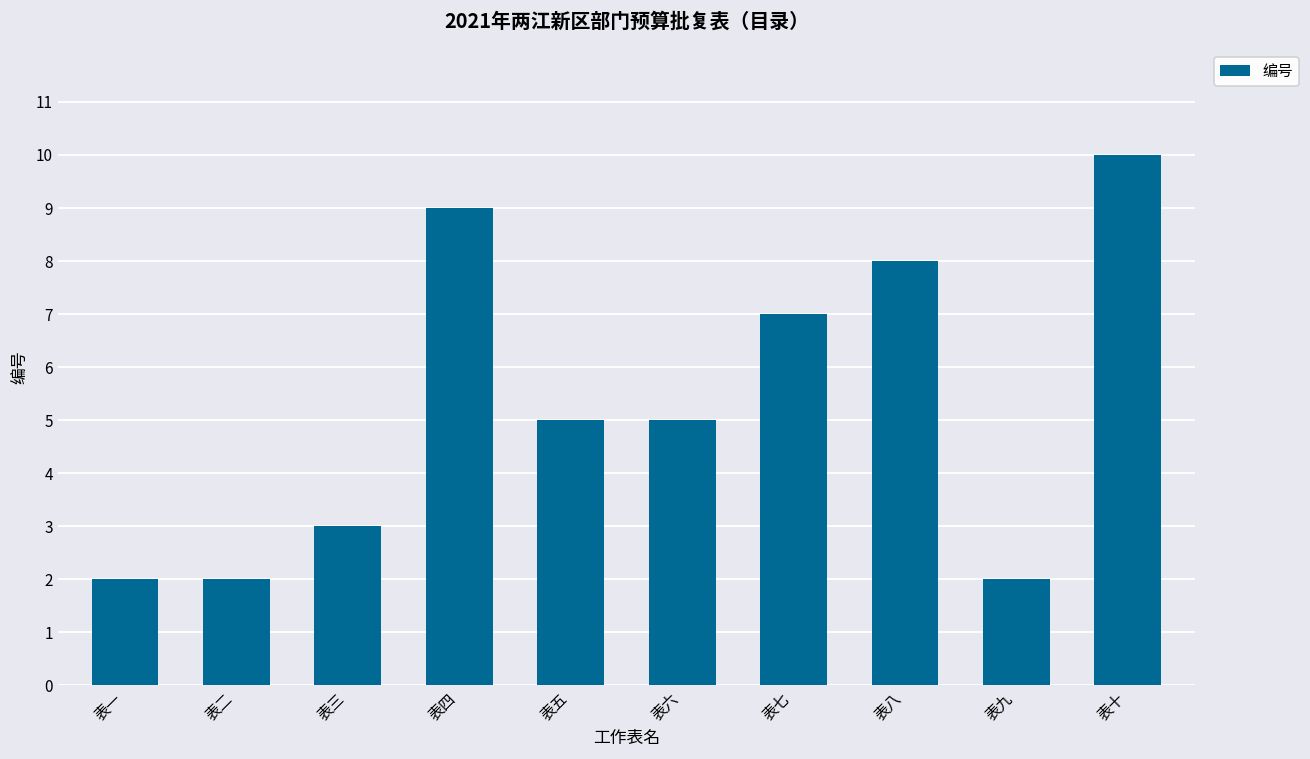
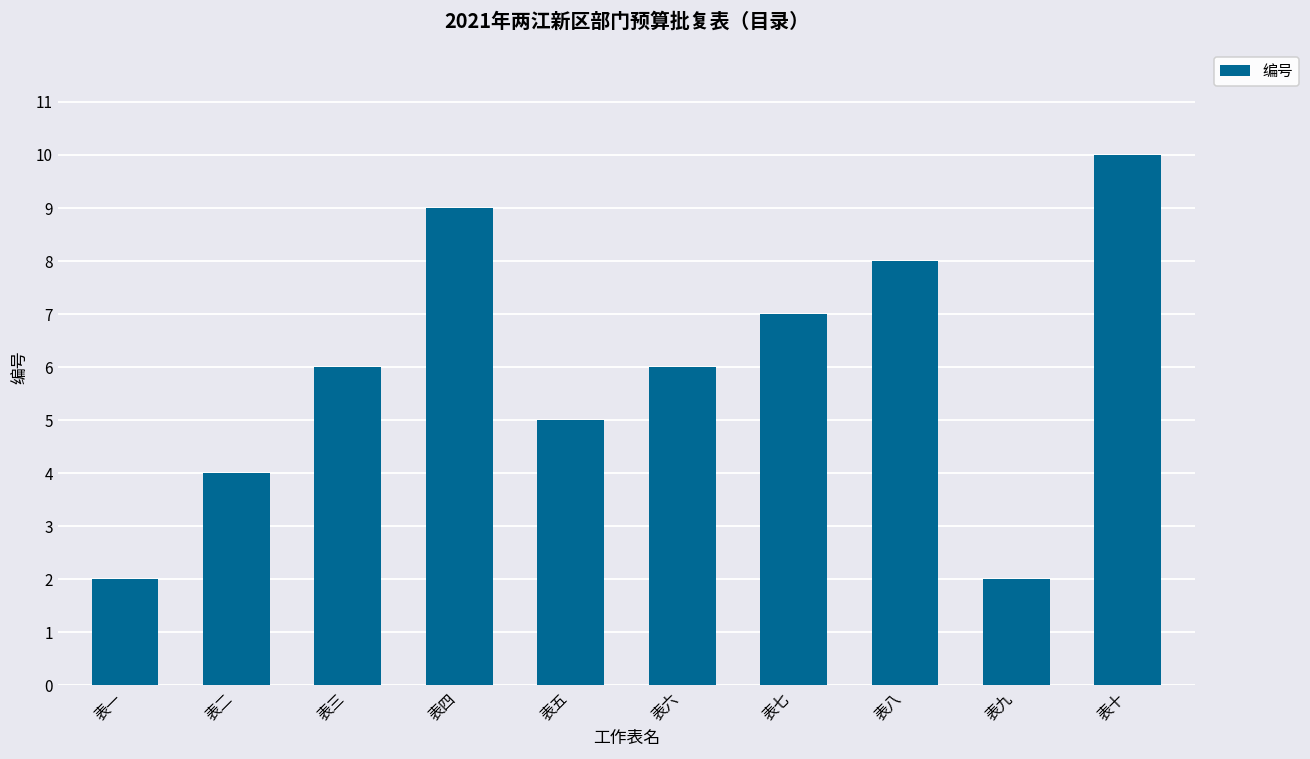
表二: 2 -> 4
表三: 3 -> 6
表六: 5 -> 6
